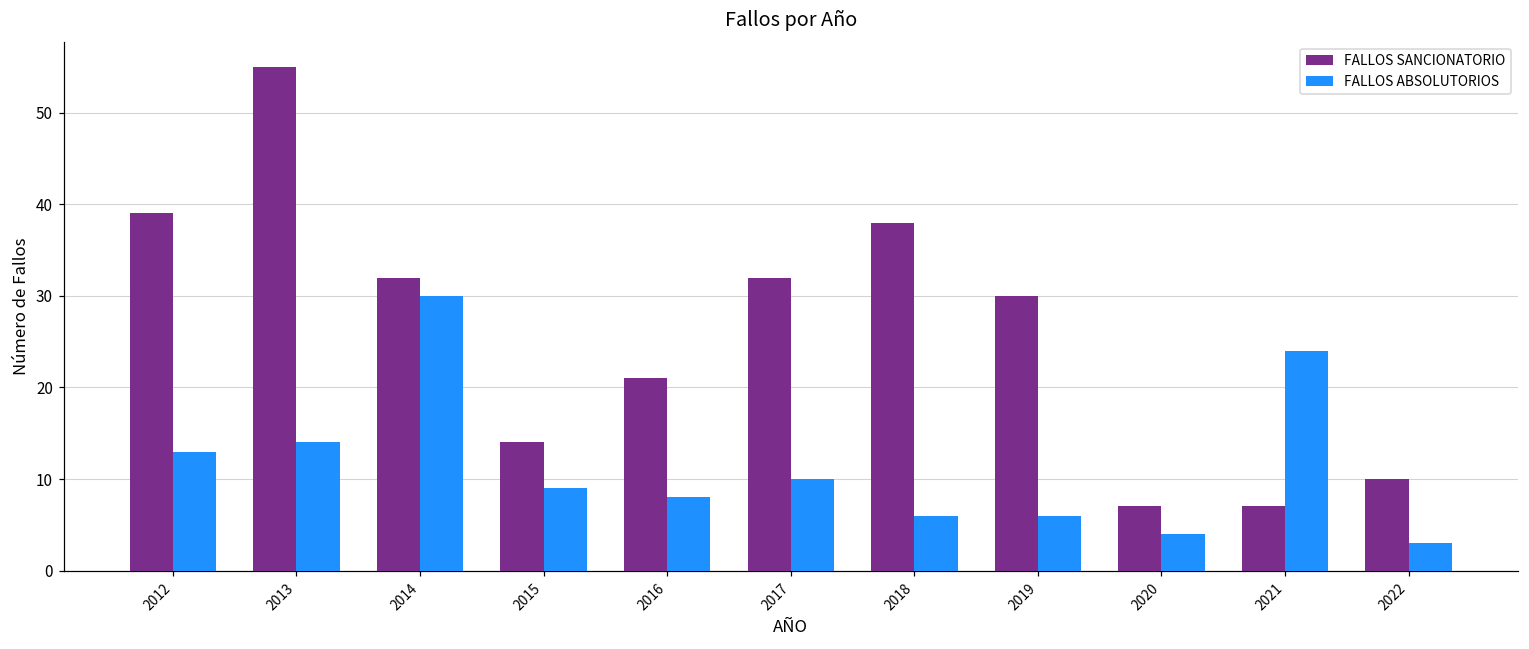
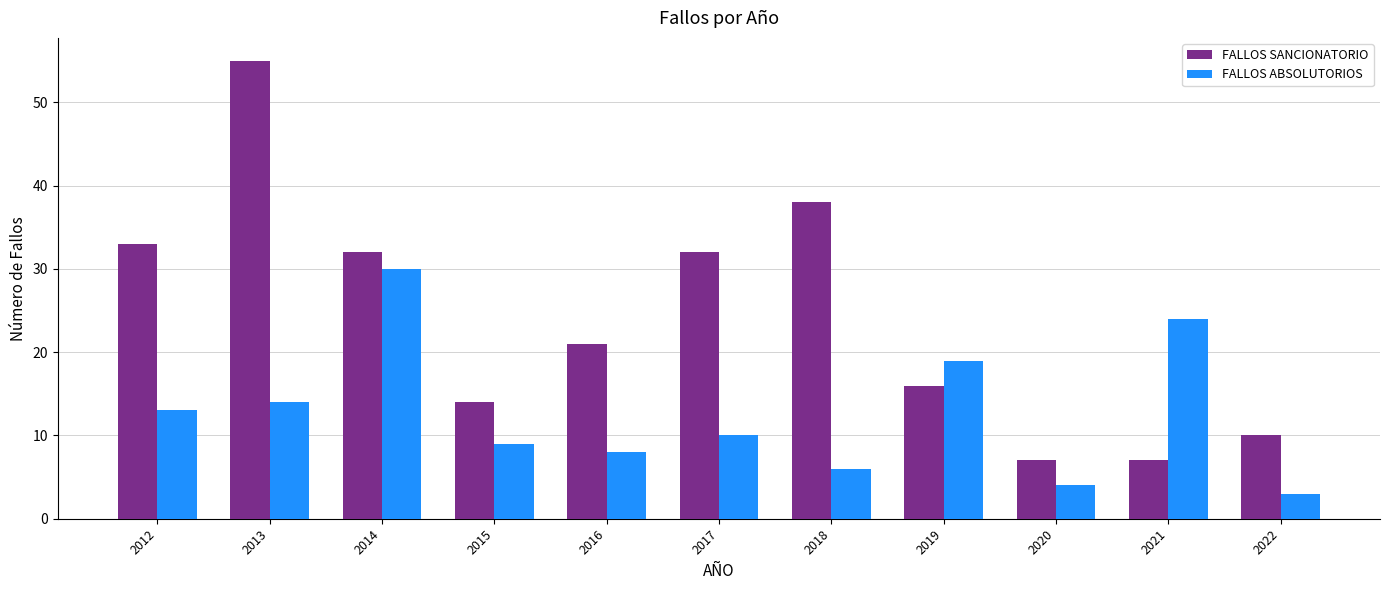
FALLOS SANCIONATORIO, 2012: 39 -> 33
FALLOS SANCIONATORIO, 2019: 30 -> 16
FALLOS ABSOLUTORIOS, 2019: 6 -> 19
